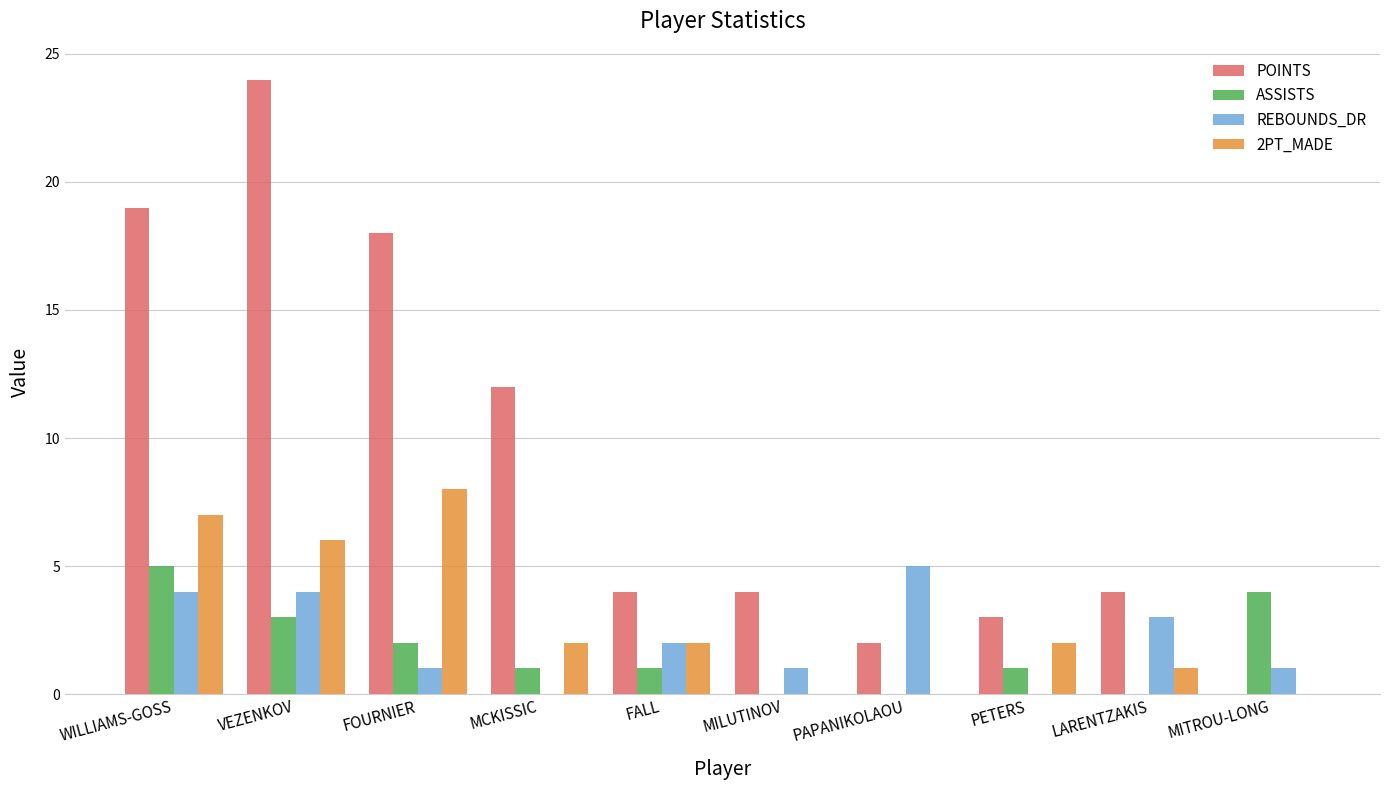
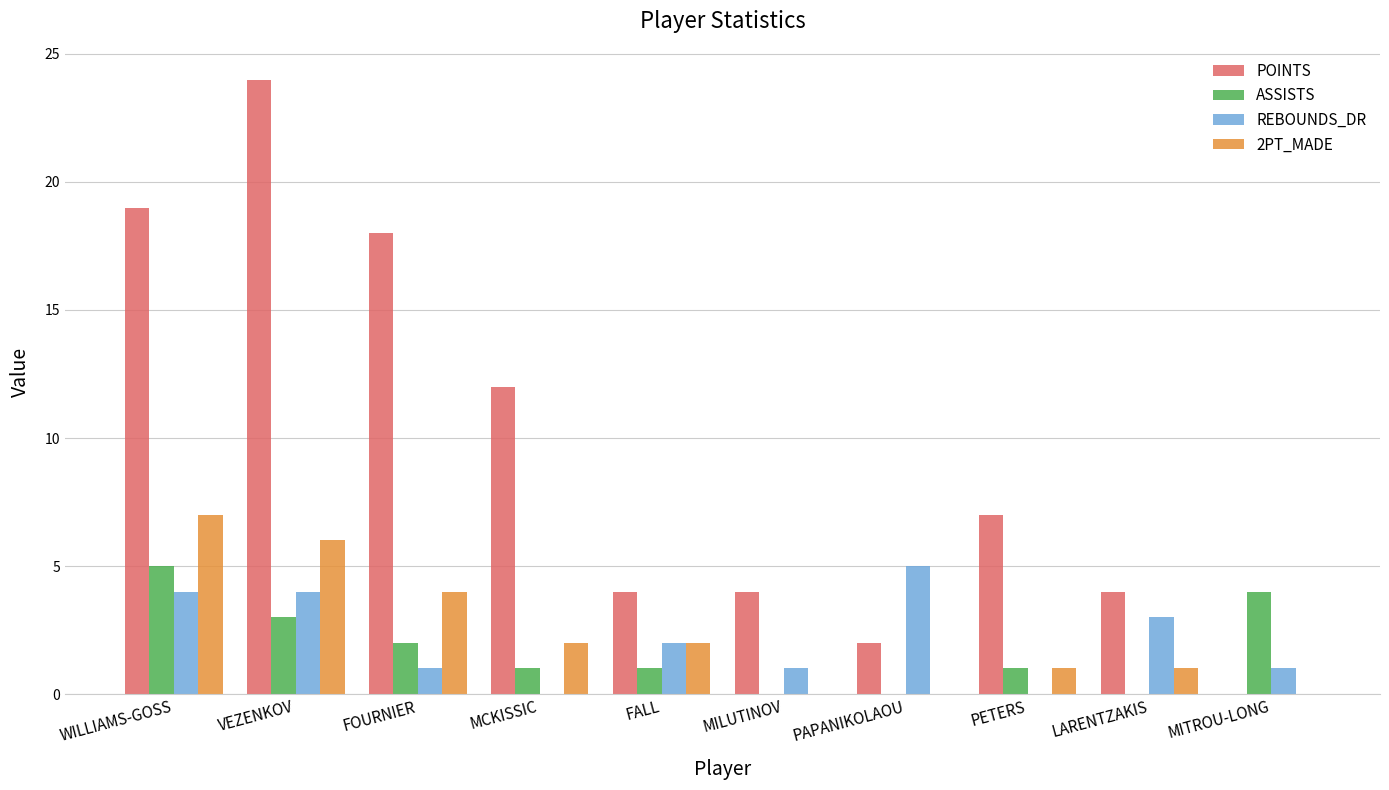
2PT_MADE, FOURNIER: 8 -> 4
POINTS, PETERS: 3 -> 7
2PT_MADE, PETERS: 2 -> 1
